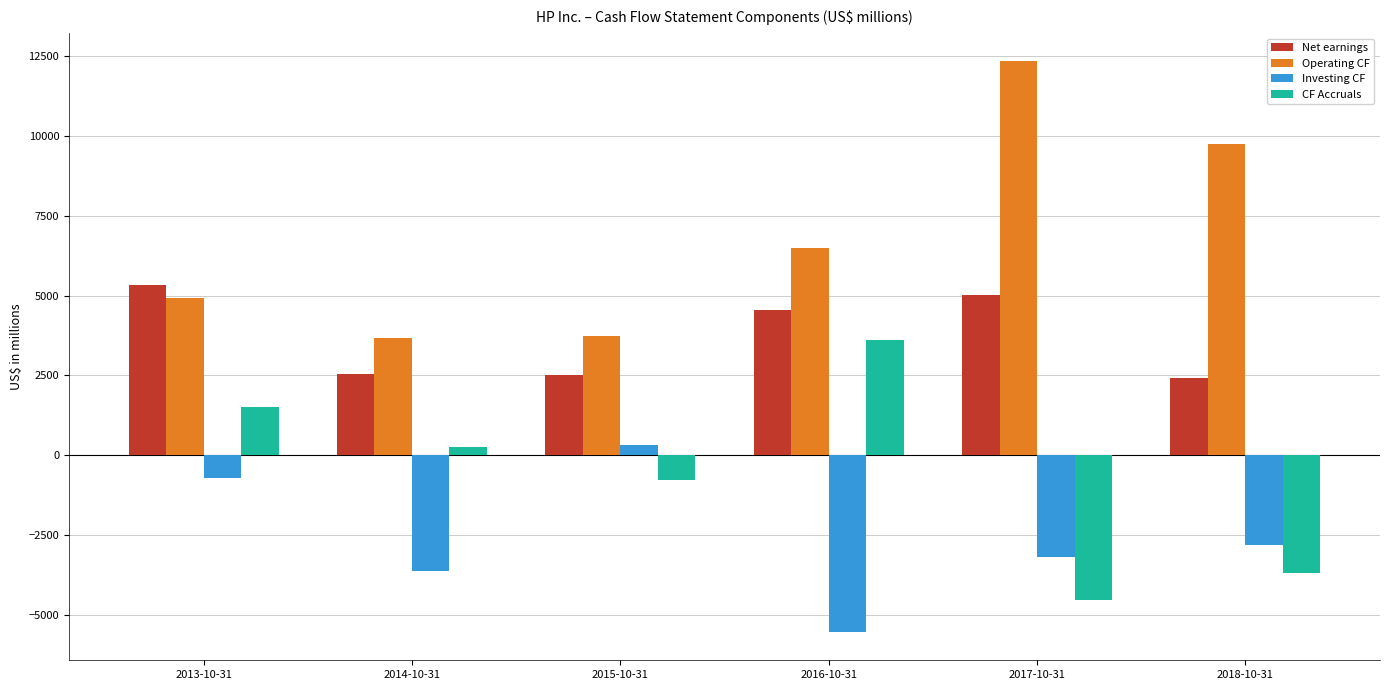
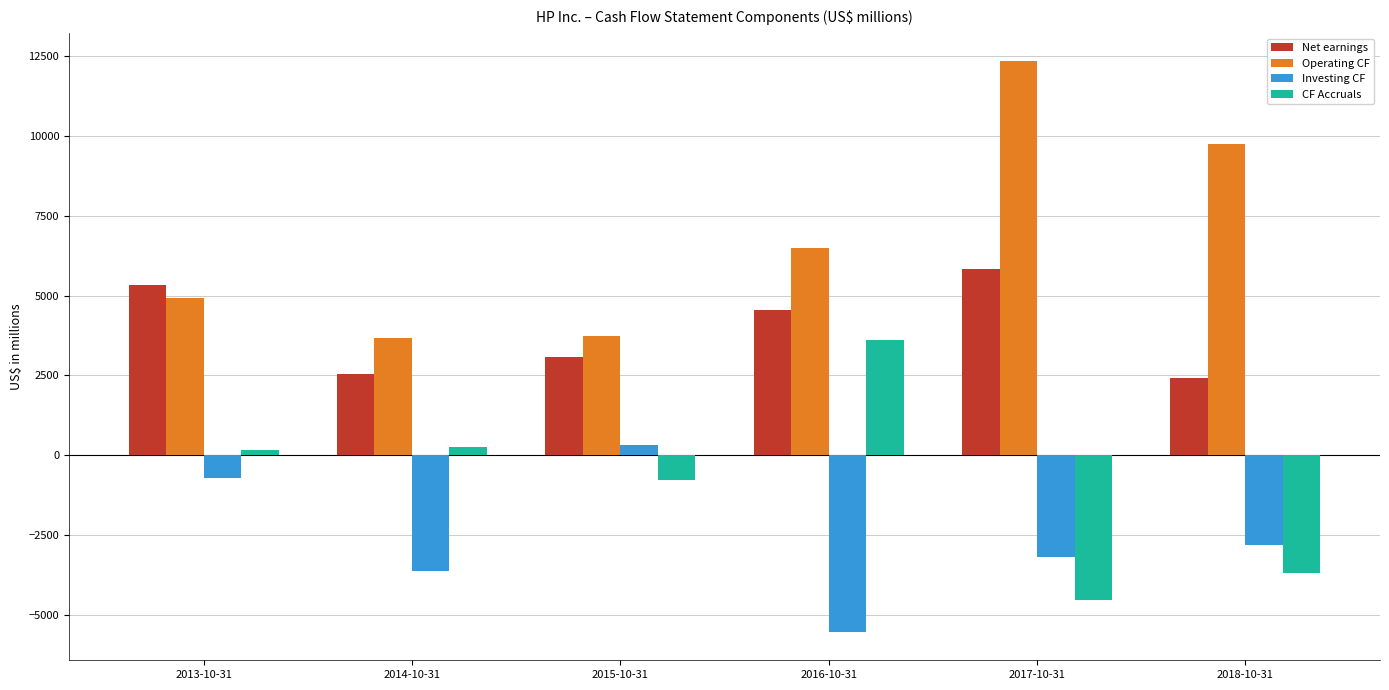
CF Accruals, 2013-10-31: 1500 -> 200
Net earnings, 2015-10-31: 2500 -> 3100
Net earnings, 2017-10-31: 5000 -> 5800
